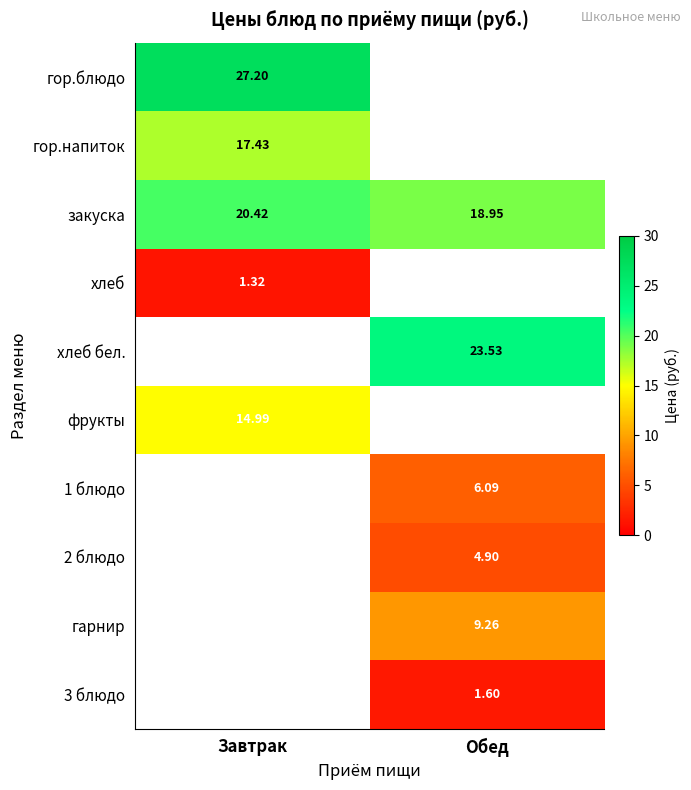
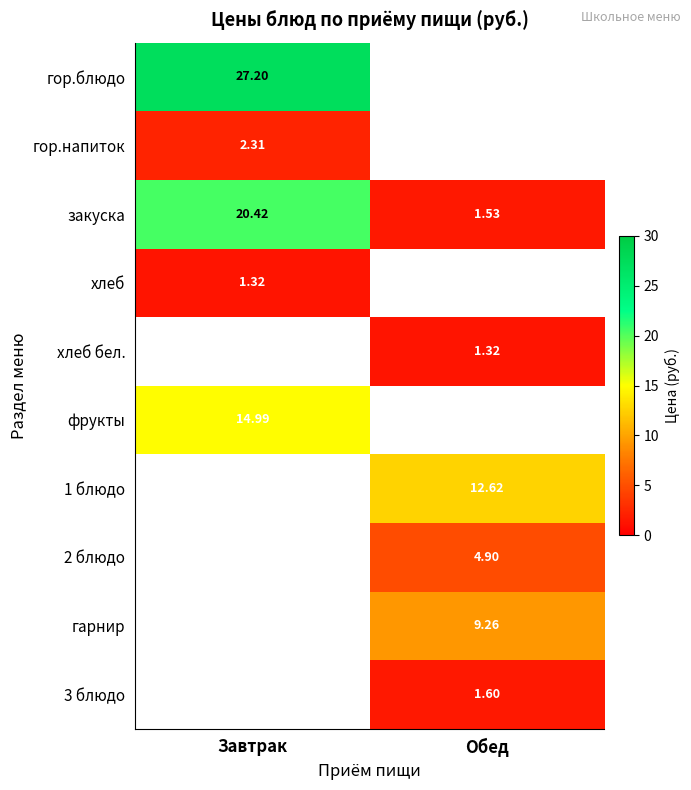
гор.напиток, Завтрак: 17.43 -> 2.31
закуска, Обед: 18.95 -> 1.53
хлеб бел., Обед: 23.53 -> 1.32
1 блюдо, Обед: 6.09 -> 12.62
